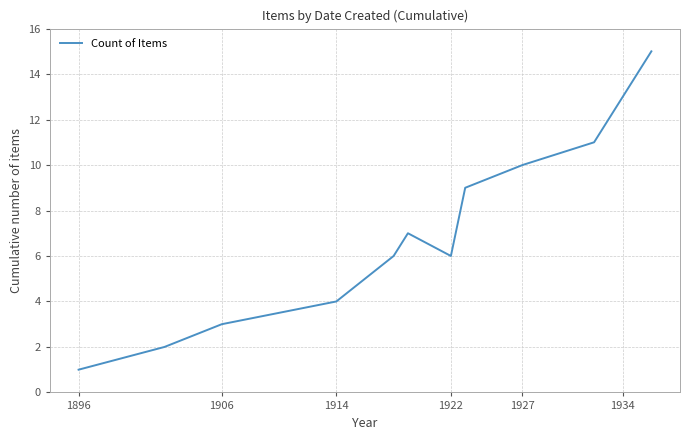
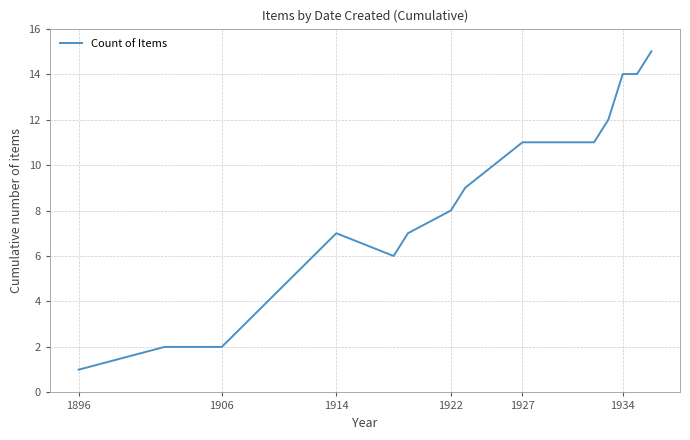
1906: 3 -> 2
1914: 4 -> 7
1922: 6 -> 8
1927: 10 -> 11
1934: 13 -> 14
